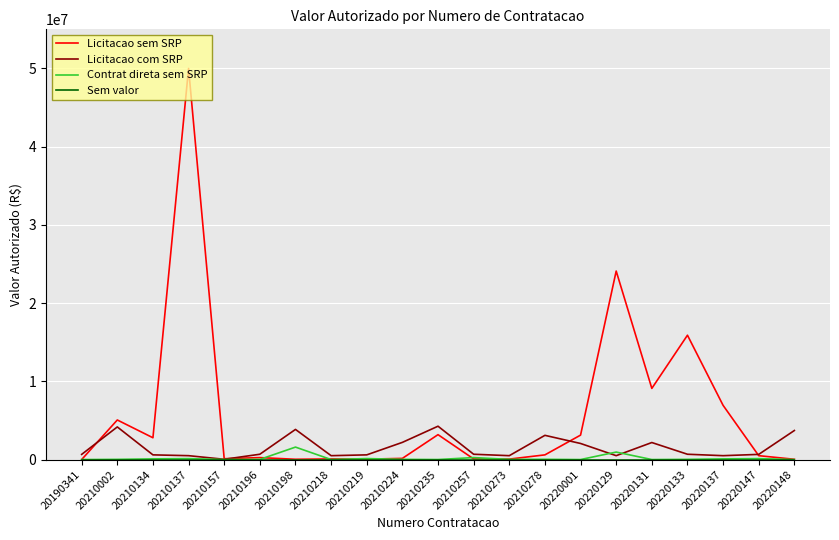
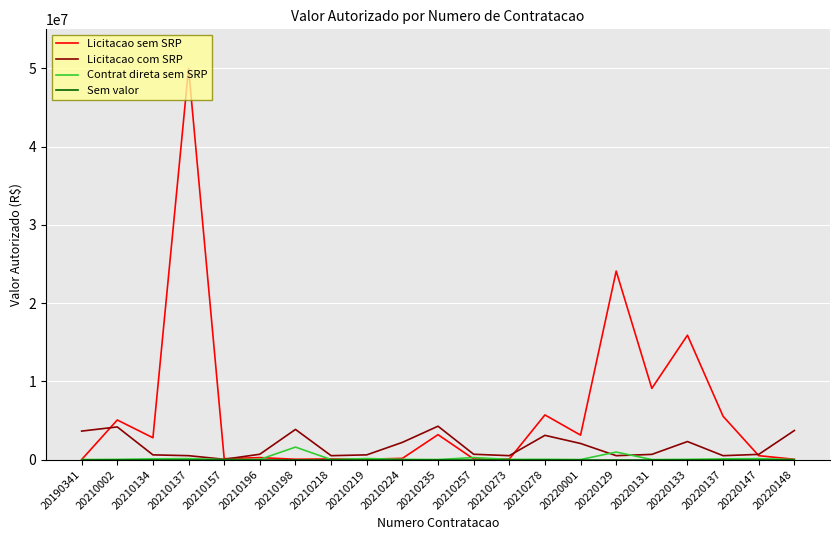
Licitacao com SRP, 20190341: 1000000 -> 4000000
Licitacao sem SRP, 20210278: 1000000 -> 6000000
Licitacao com SRP, 20220131: 2000000 -> 1000000
Licitacao com SRP, 20220133: 1000000 -> 2000000
Licitacao sem SRP, 20220137: 7000000 -> 6000000
